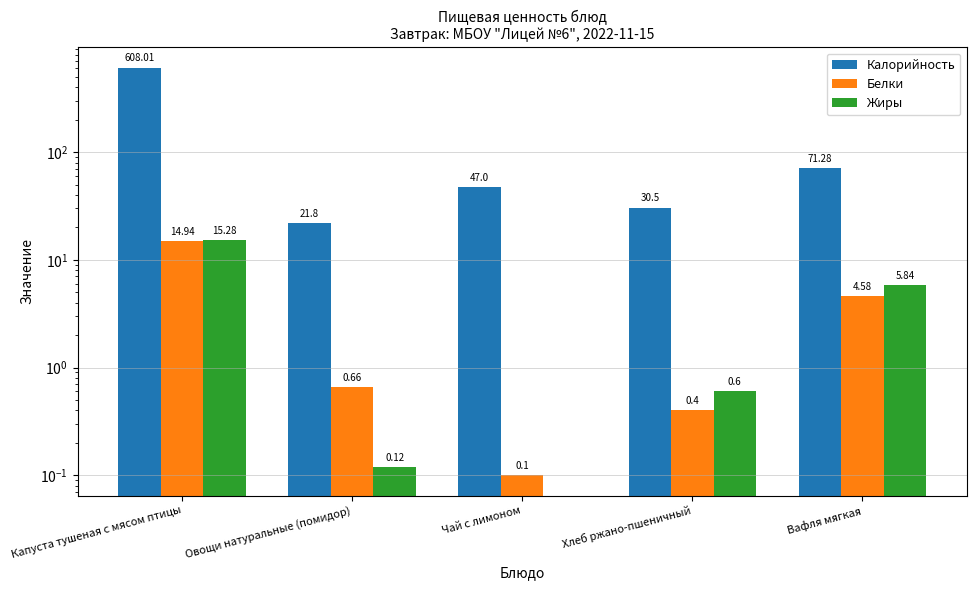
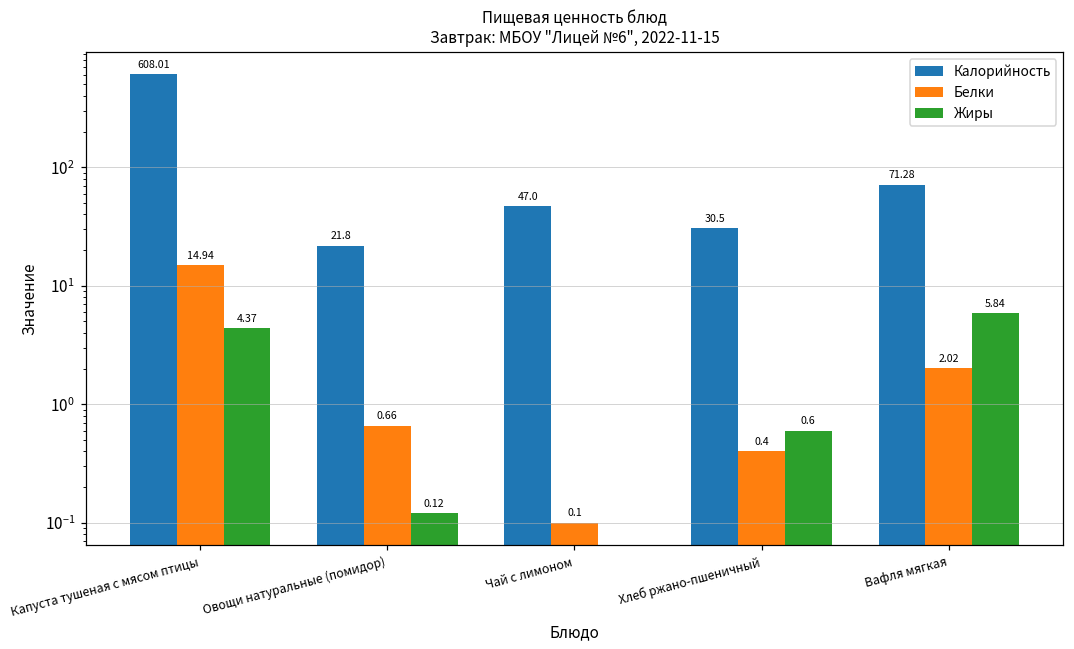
Жиры, Капуста тушеная с мясом птицы: 15.28 -> 4.37
Белки, Вафля мягкая: 4.58 -> 2.02
